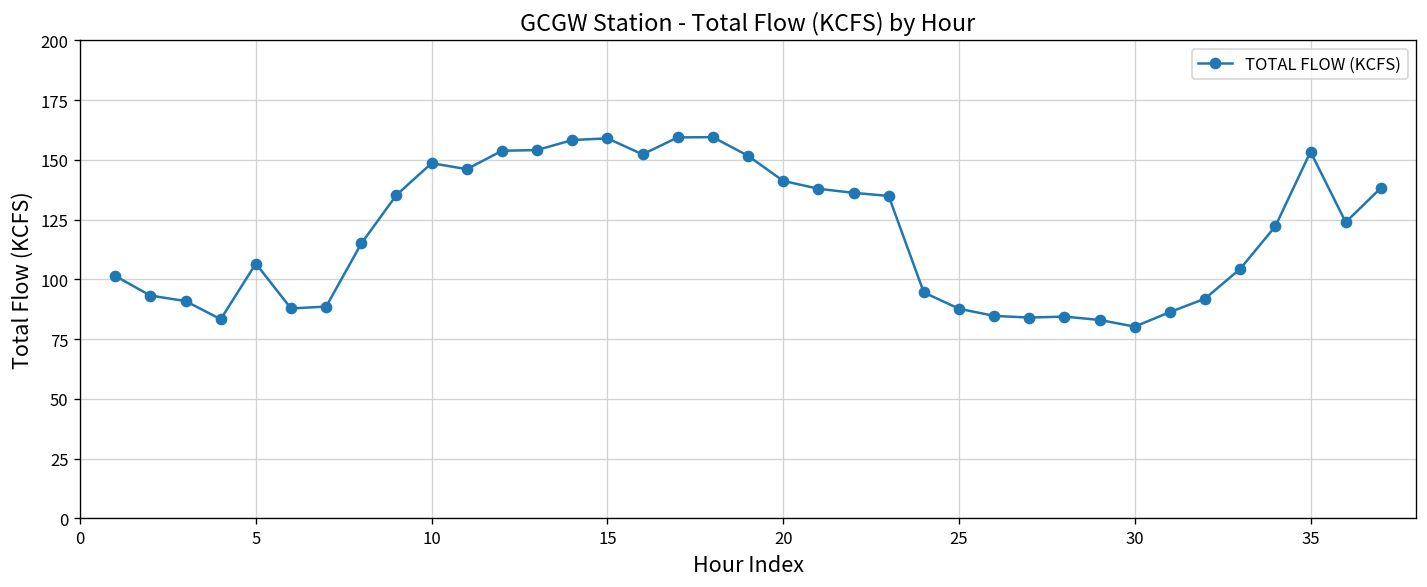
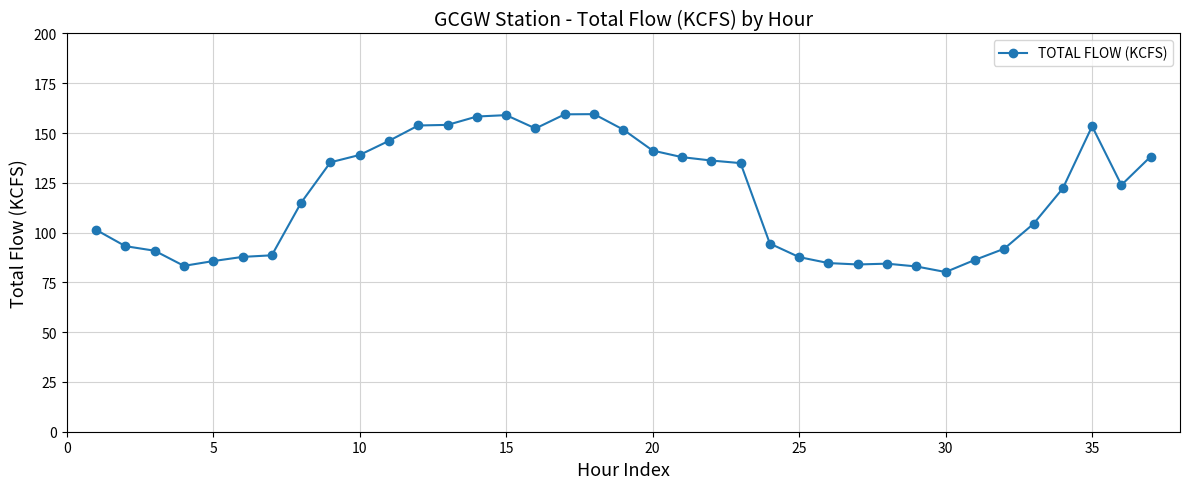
5: 107 -> 86
10: 149 -> 139
